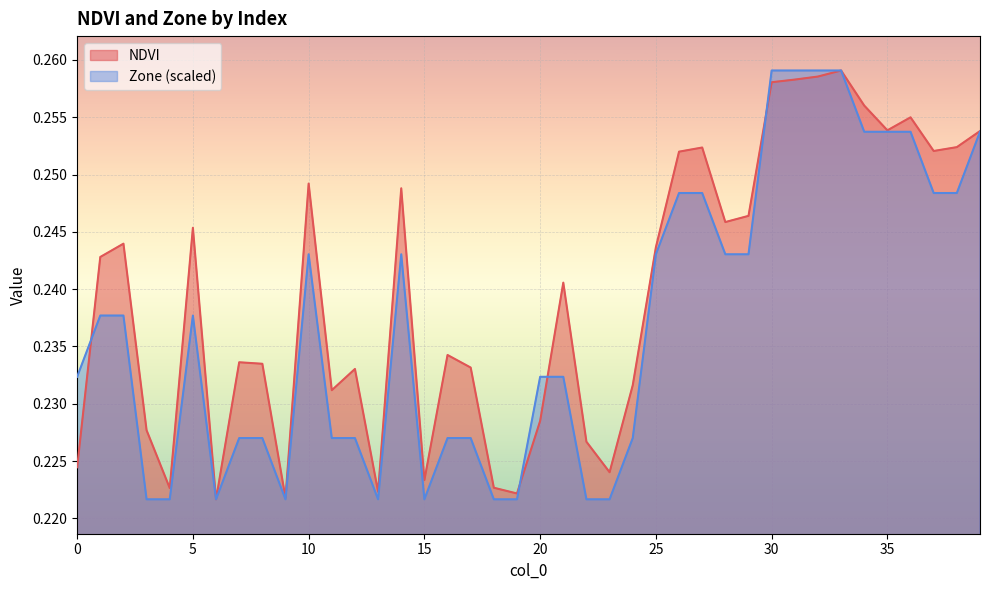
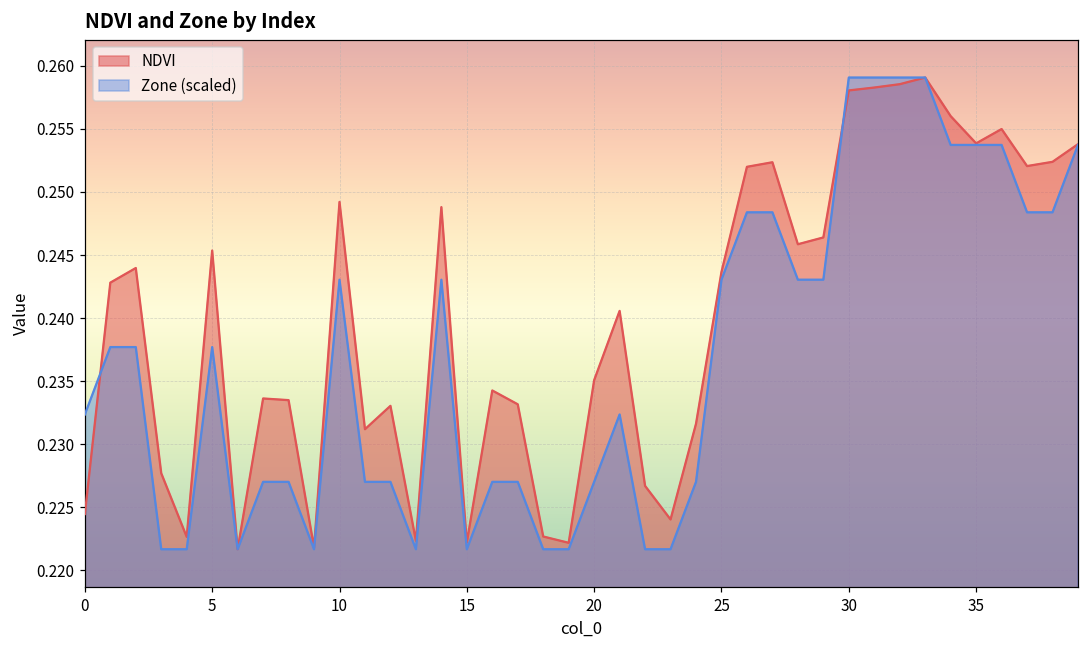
NDVI, 15: 0.2233 -> 0.2222
NDVI, 20: 0.2285 -> 0.2351
Zone (scaled), 20: 0.2324 -> 0.2270
